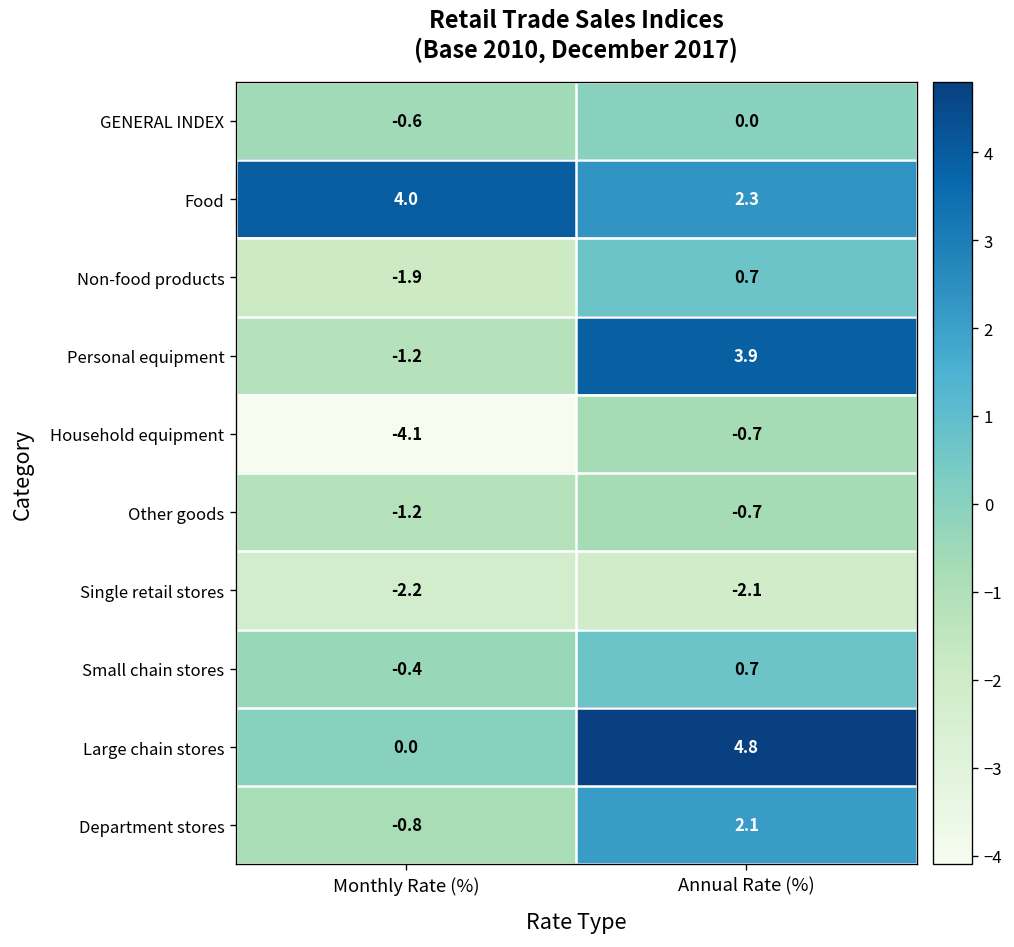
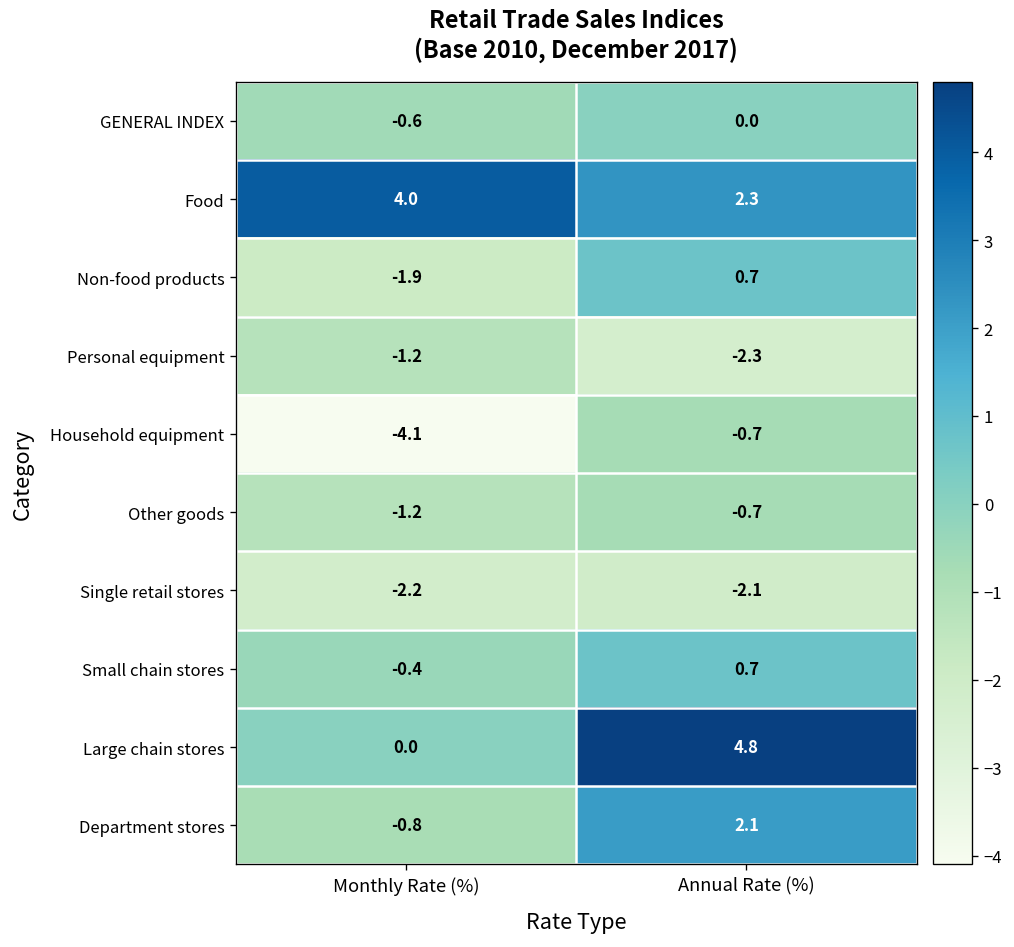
Personal equipment, Annual Rate (%): 3.9 -> -2.3
